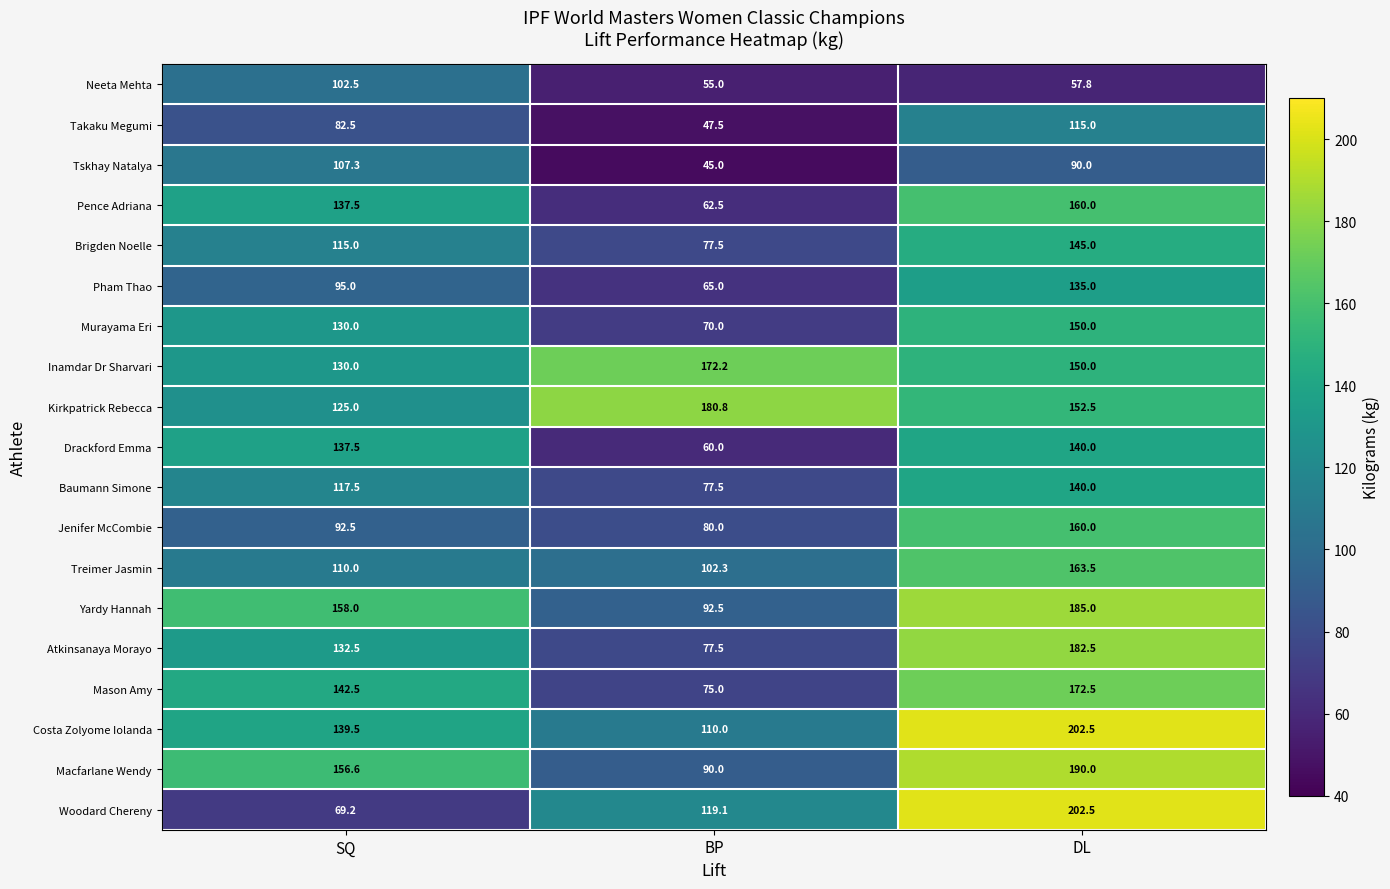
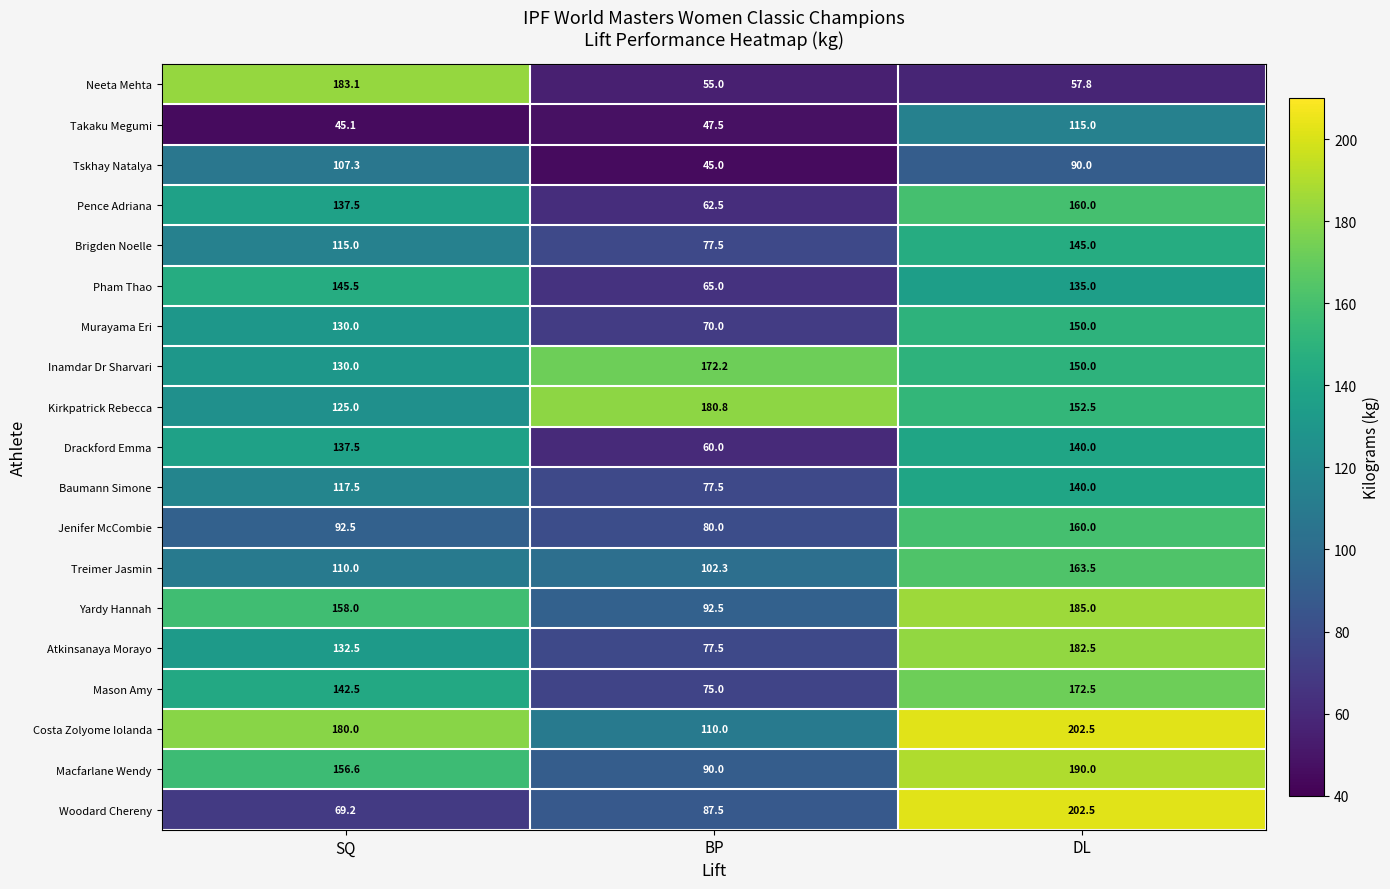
Neeta Mehta, SQ: 102.5 -> 183.1
Takaku Megumi, SQ: 82.5 -> 45.1
Pham Thao, SQ: 95.0 -> 145.5
Costa Zolyome Iolanda, SQ: 139.5 -> 180.0
Woodard Chereny, BP: 119.1 -> 87.5
